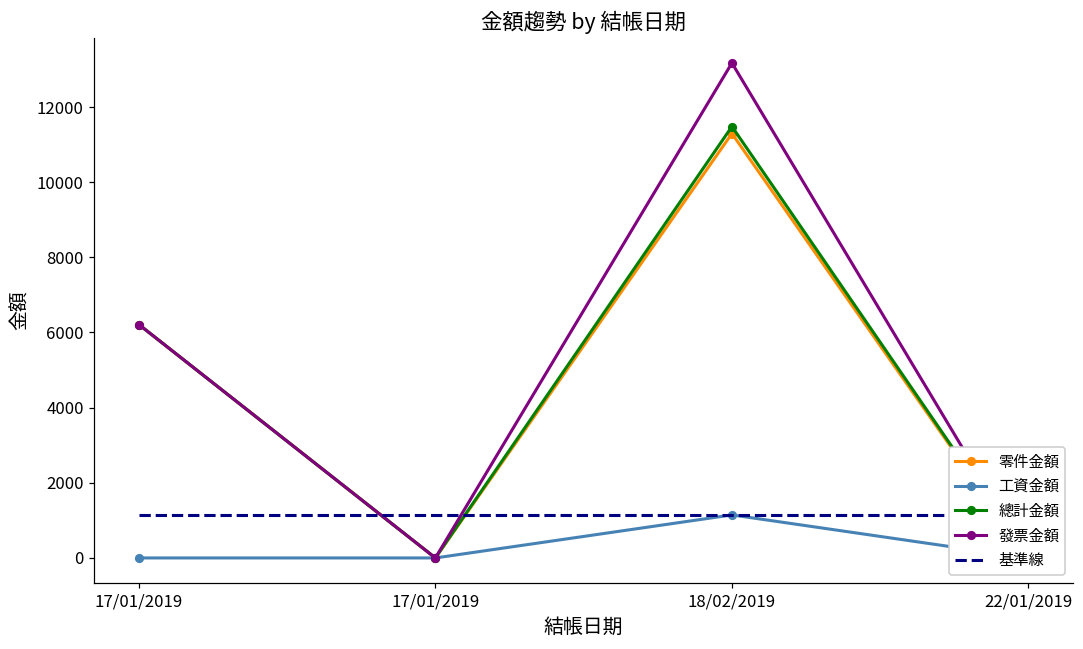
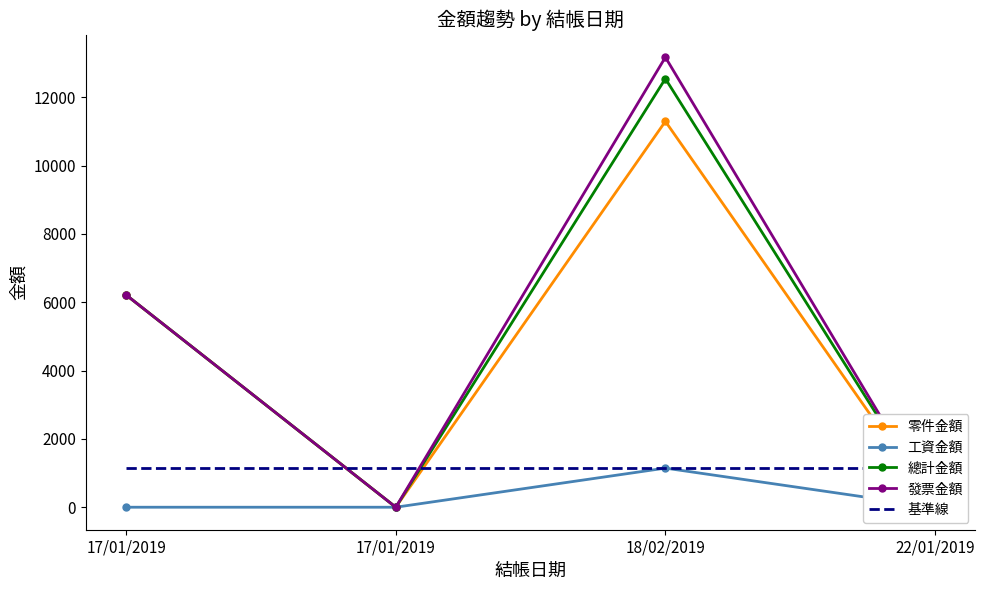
總計金額, 18/02/2019: 11500 -> 12500
